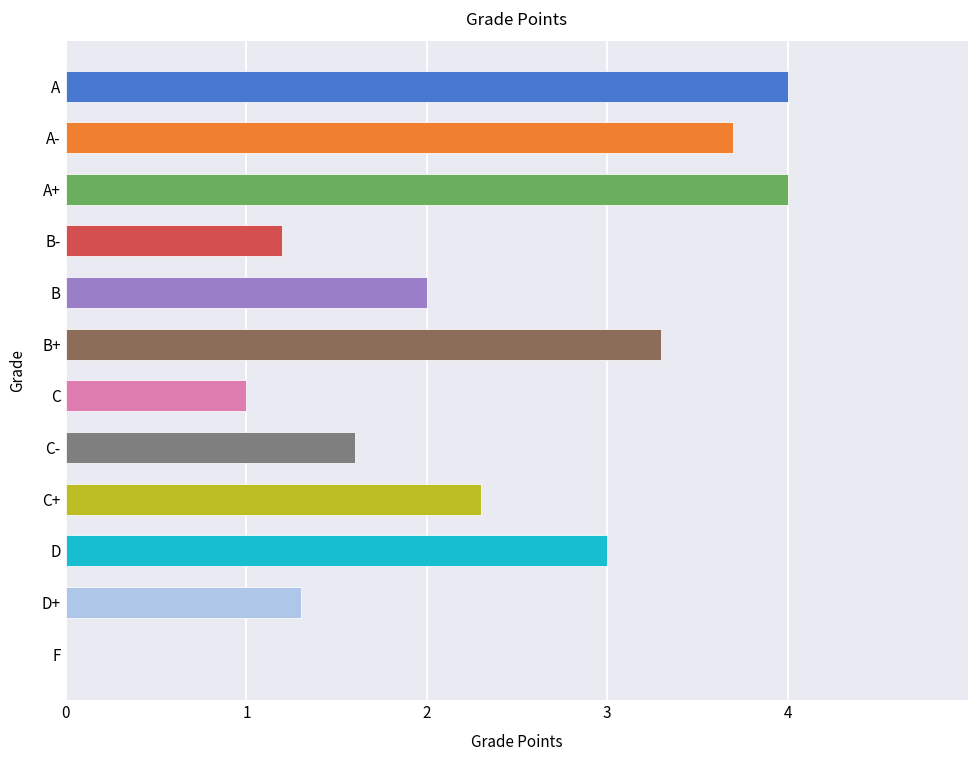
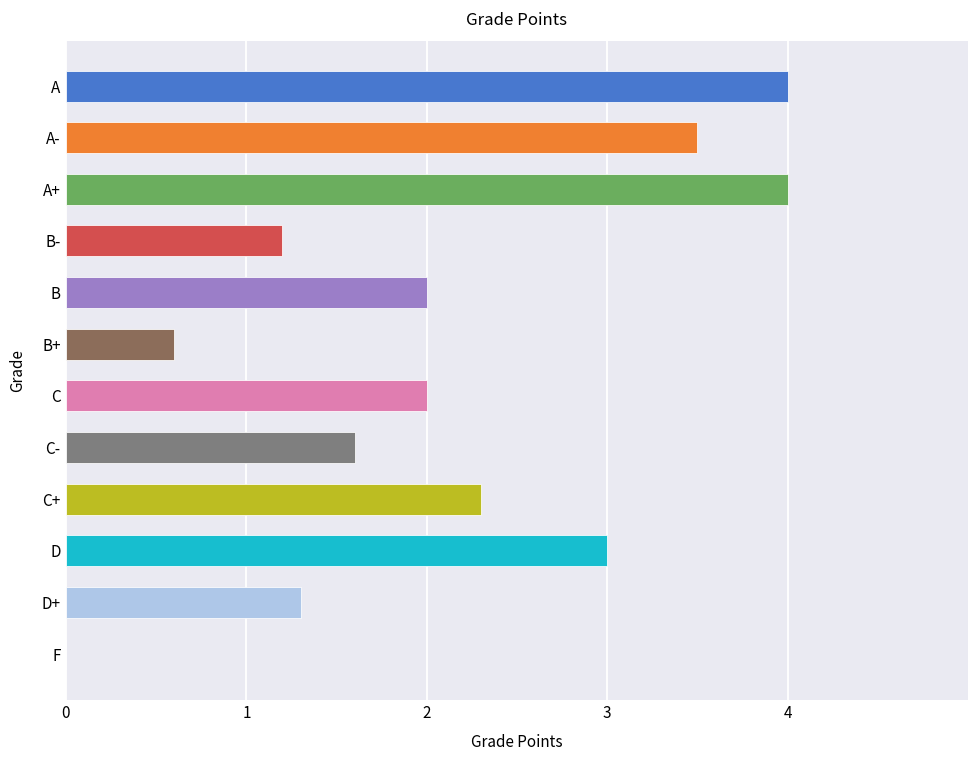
A-: 3.7 -> 3.5
B+: 3.3 -> 0.6
C: 1 -> 2
